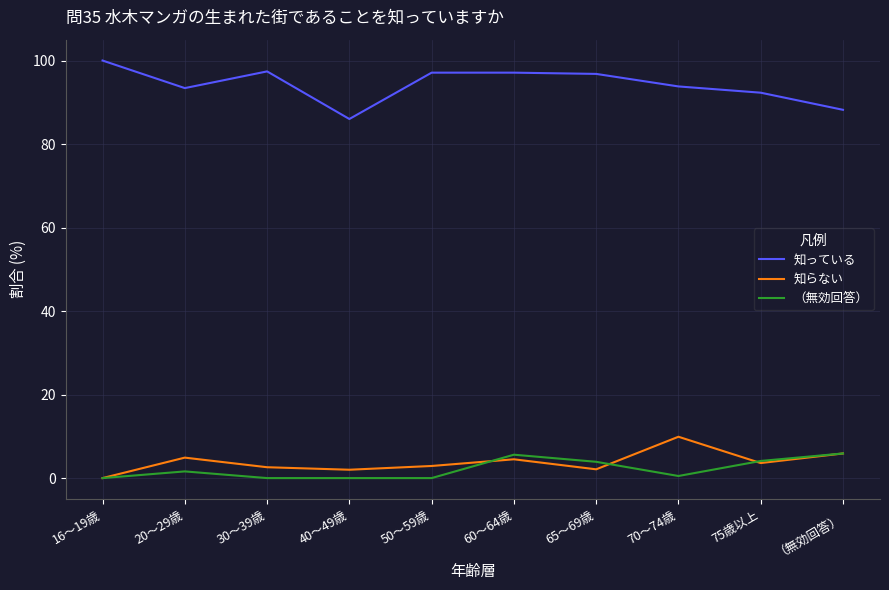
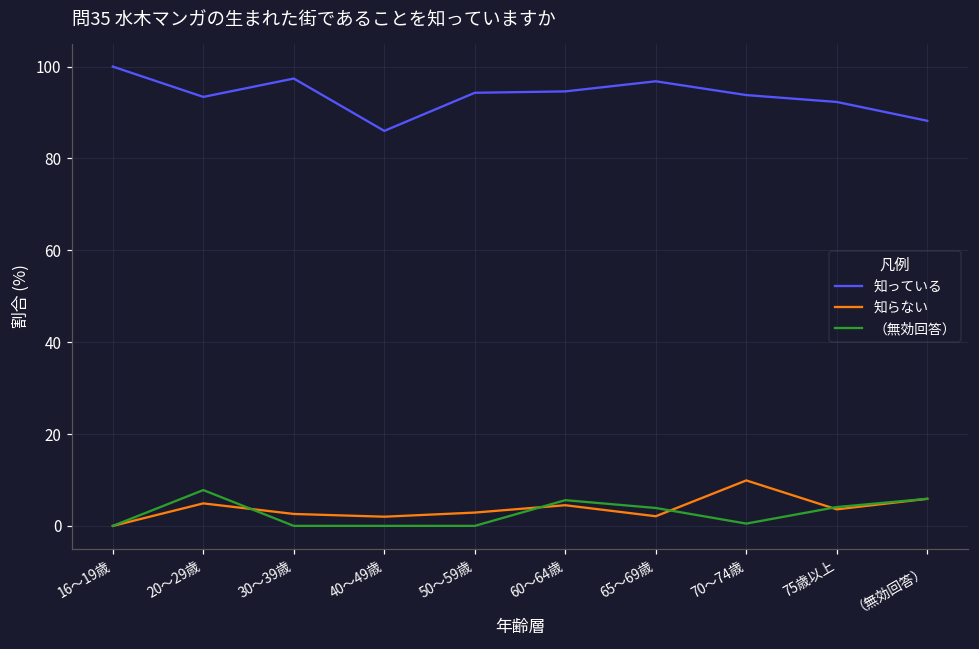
（無効回答）, 20～29歳: 2 -> 8
知っている, 50～59歳: 97 -> 94
知っている, 60～64歳: 97 -> 95
